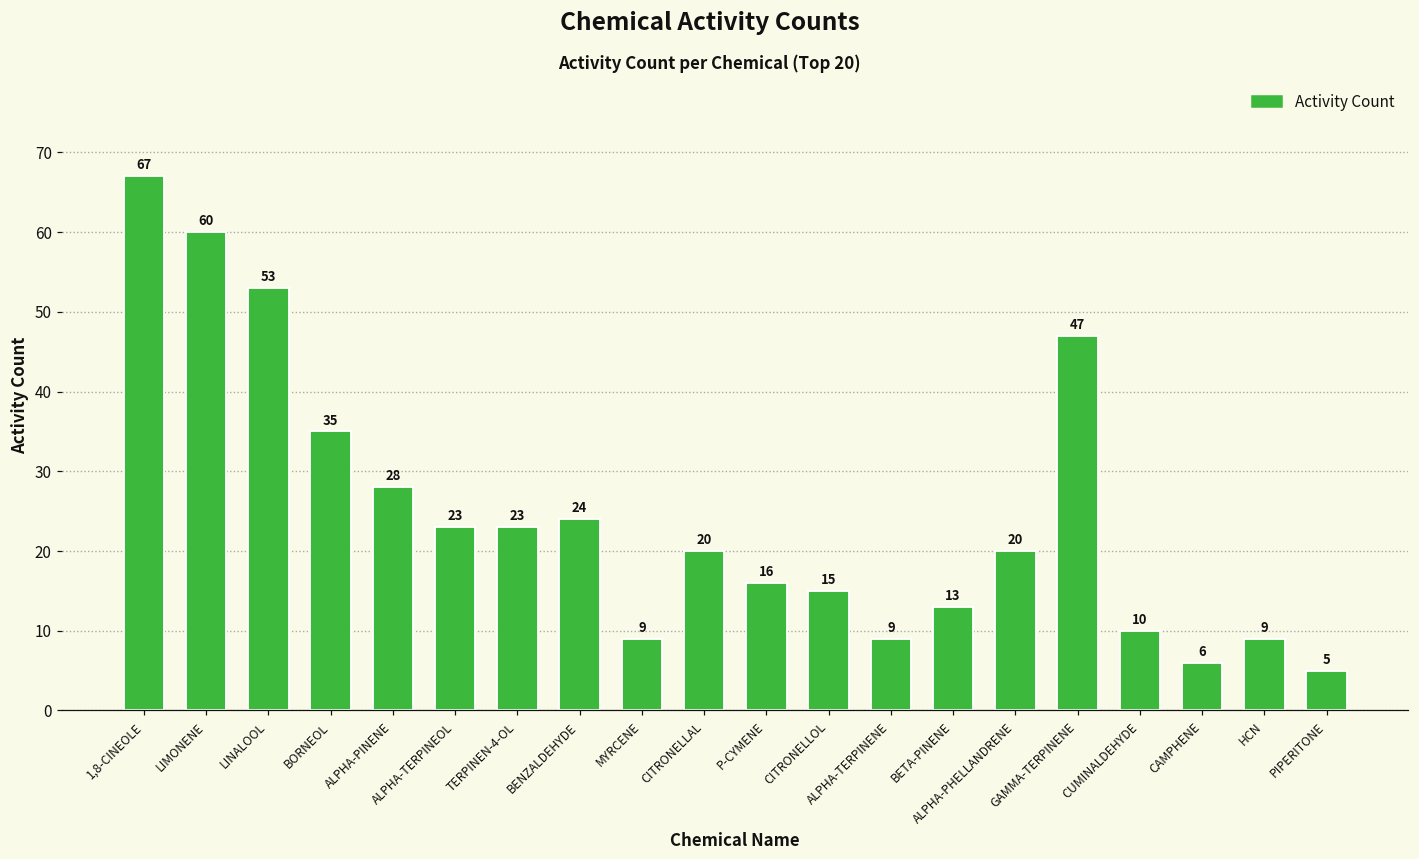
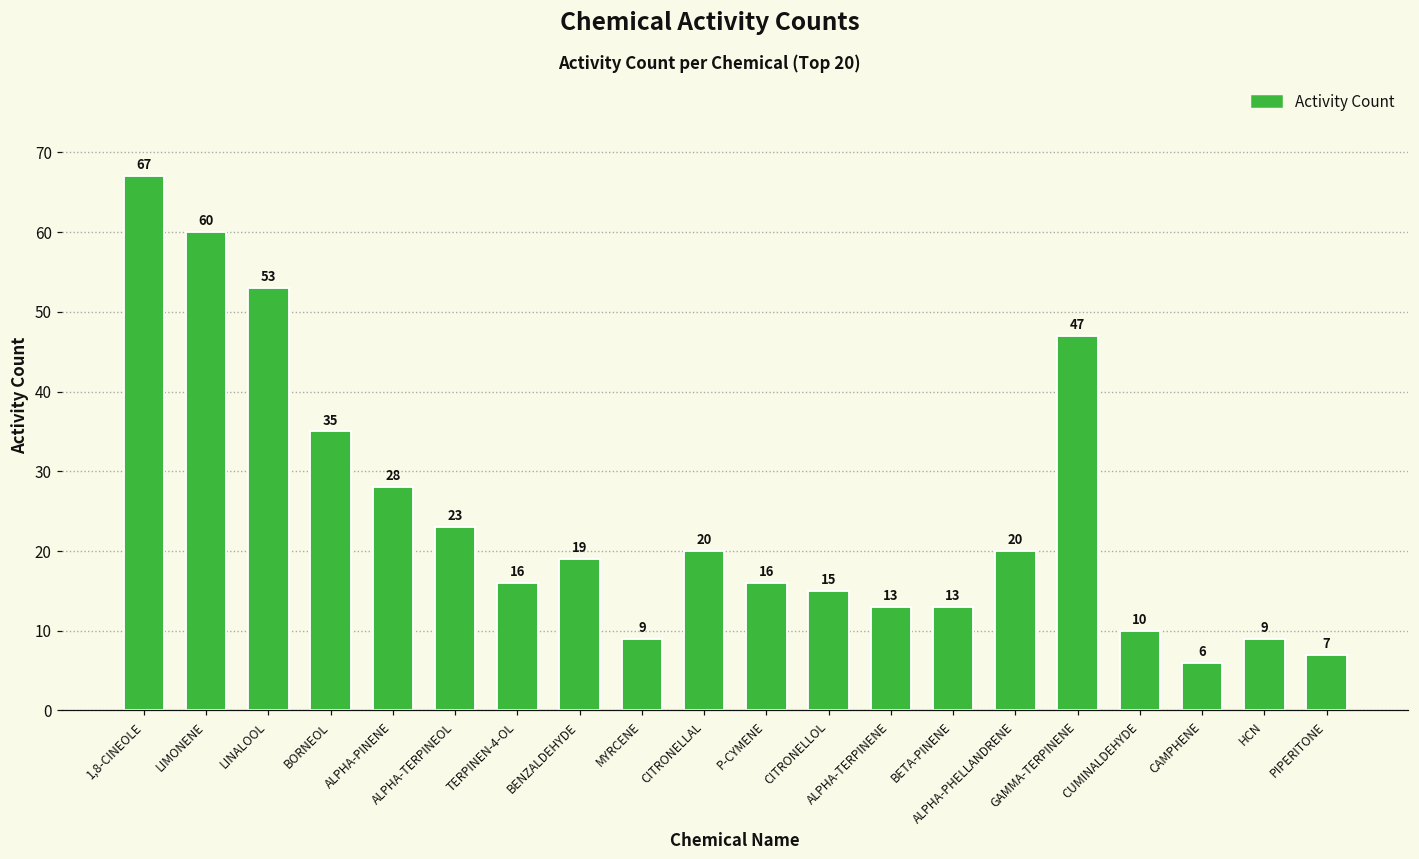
TERPINEN-4-OL: 23 -> 16
BENZALDEHYDE: 24 -> 19
ALPHA-TERPINENE: 9 -> 13
PIPERITONE: 5 -> 7
